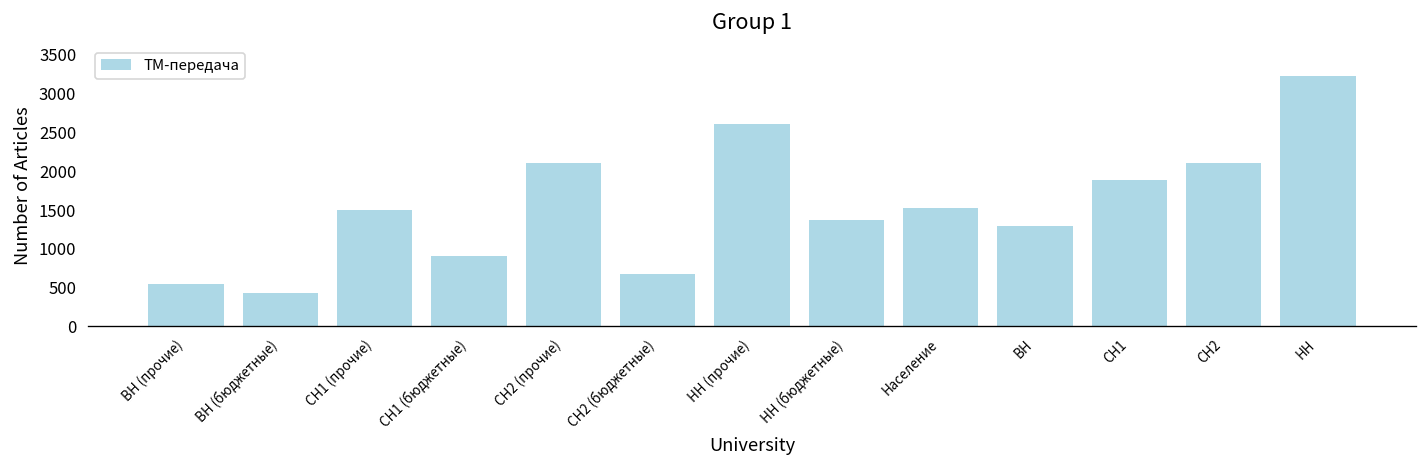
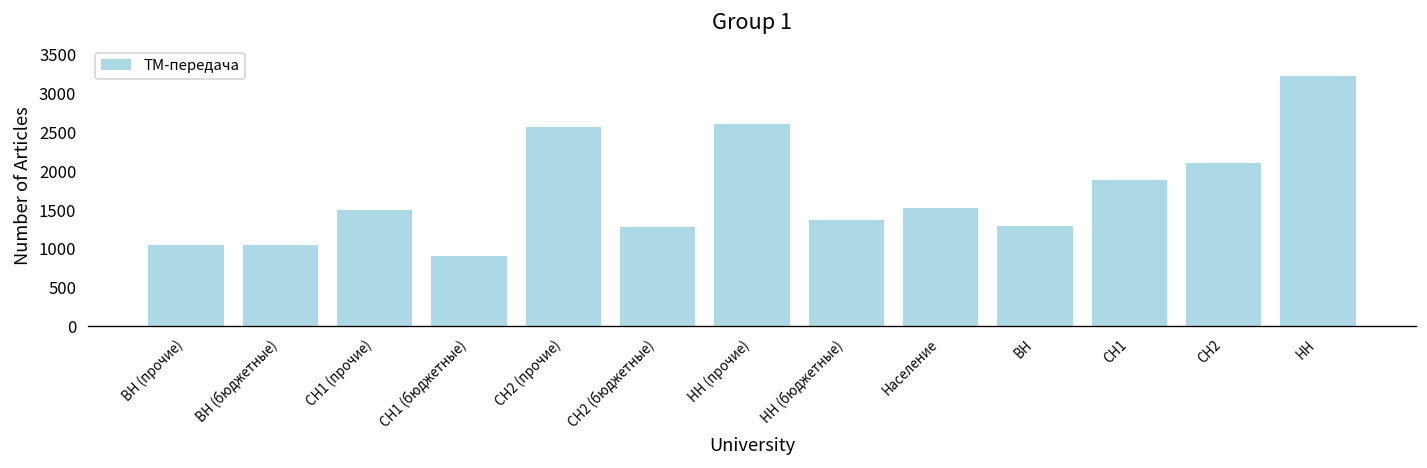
ВН (прочие): 600 -> 1100
ВН (бюджетные): 400 -> 1100
СН2 (прочие): 2100 -> 2600
СН2 (бюджетные): 700 -> 1300
